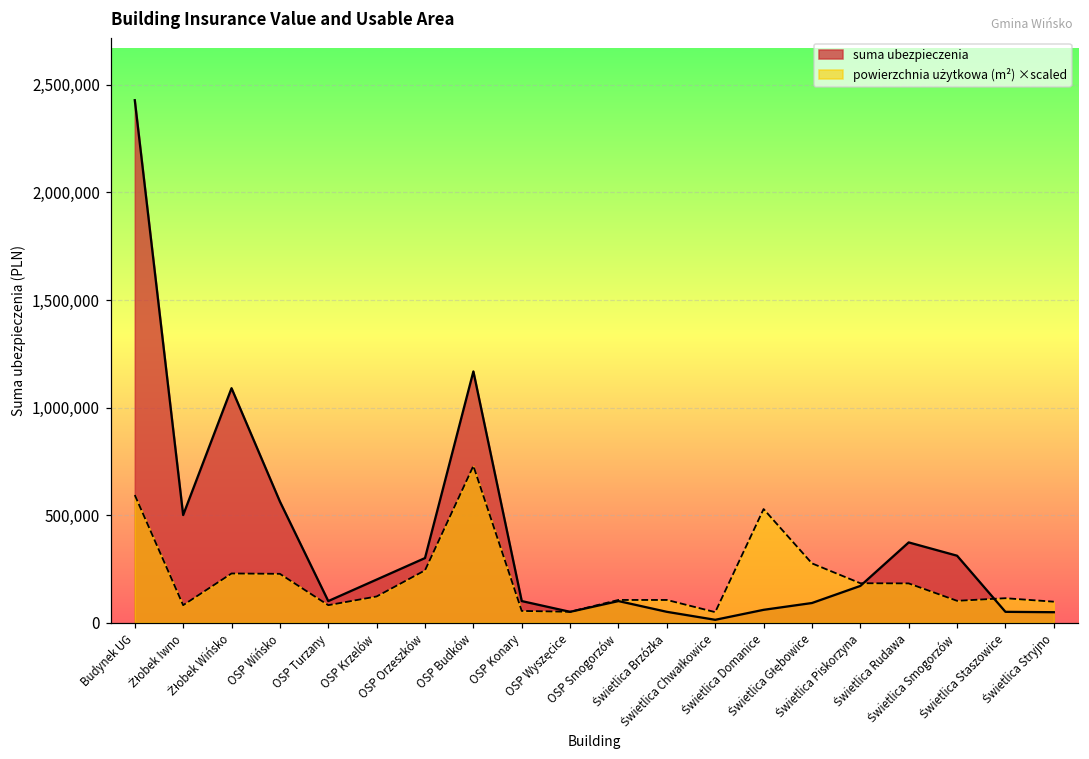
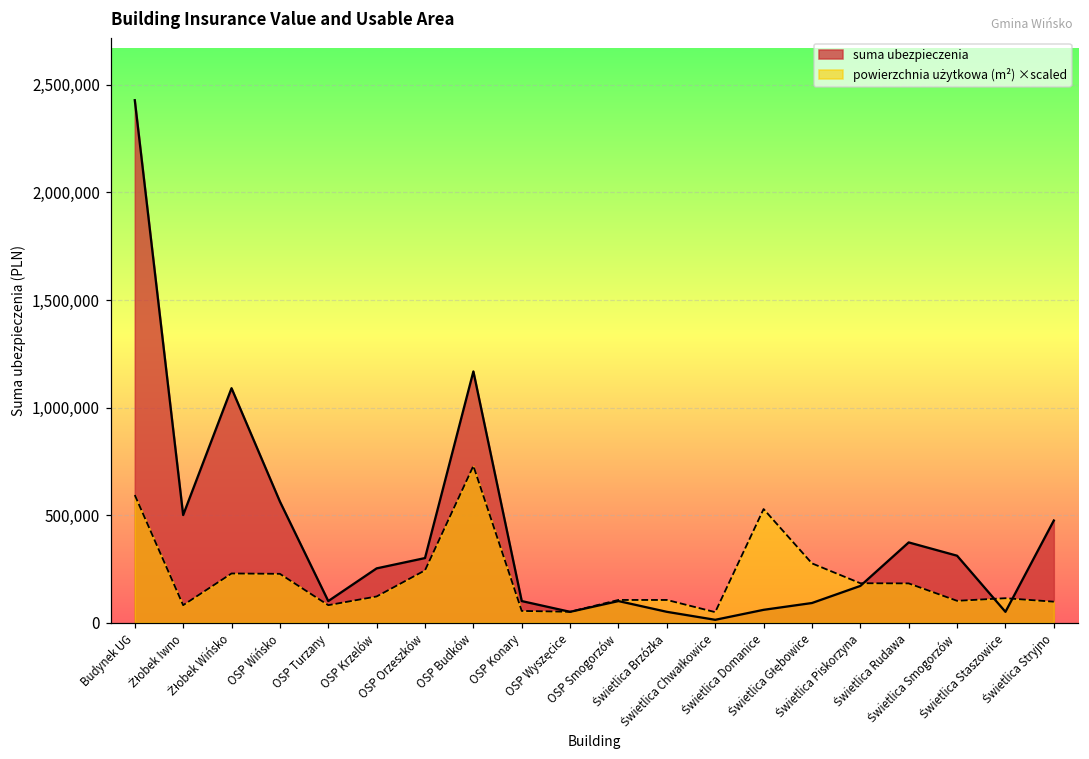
suma ubezpieczenia, OSP Krzelów: 200,000 -> 250,000
suma ubezpieczenia, Świetlica Stryjno: 50,000 -> 470,000
